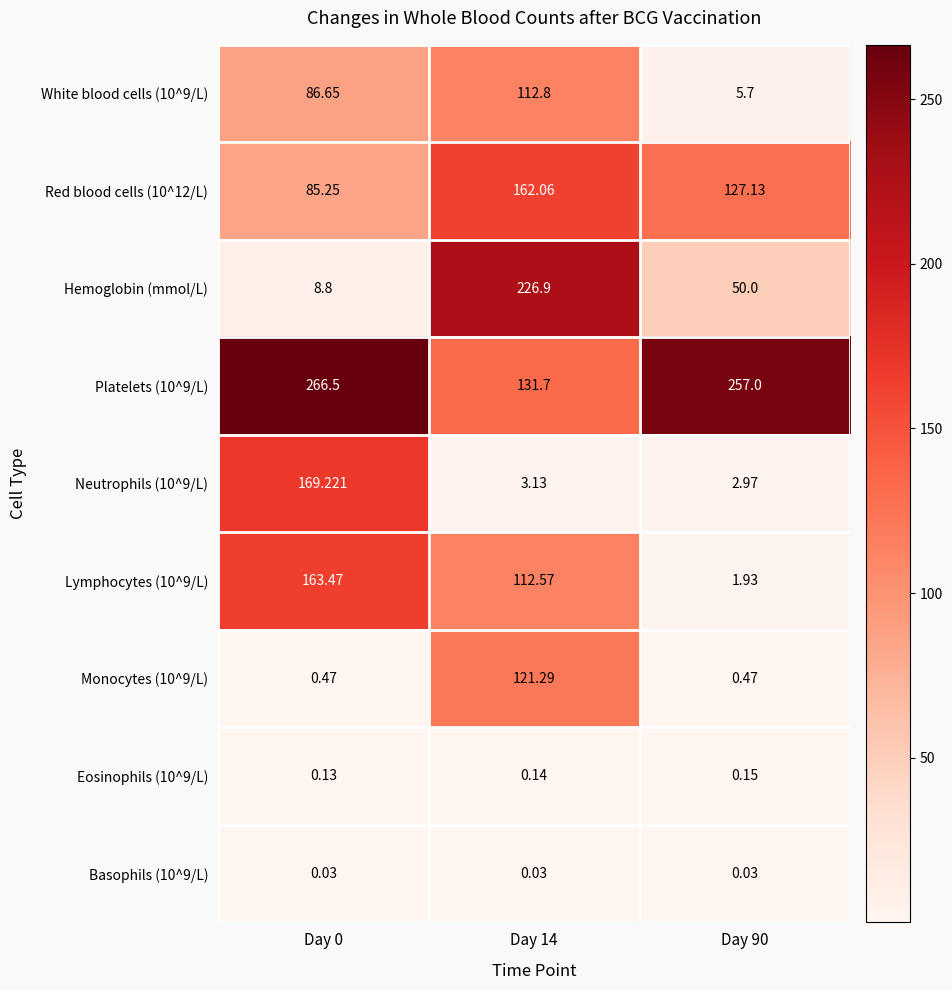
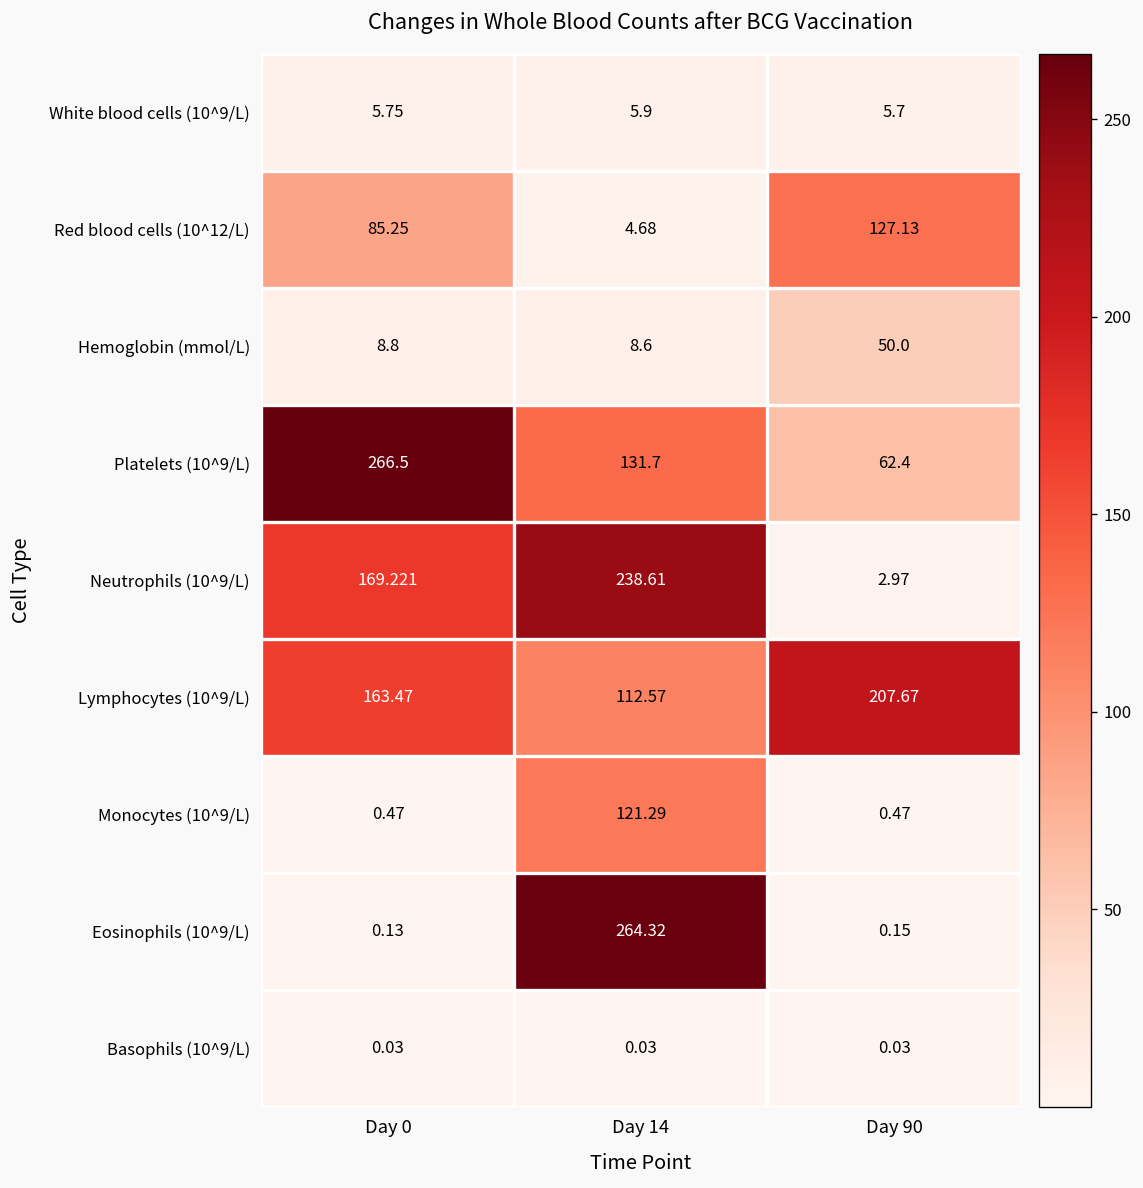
White blood cells (10^9/L), Day 0: 86.65 -> 5.75
White blood cells (10^9/L), Day 14: 112.8 -> 5.9
Red blood cells (10^12/L), Day 14: 162.06 -> 4.68
Hemoglobin (mmol/L), Day 14: 226.9 -> 8.6
Platelets (10^9/L), Day 90: 257.0 -> 62.4
Neutrophils (10^9/L), Day 14: 3.13 -> 238.61
Lymphocytes (10^9/L), Day 90: 1.93 -> 207.67
Eosinophils (10^9/L), Day 14: 0.14 -> 264.32
